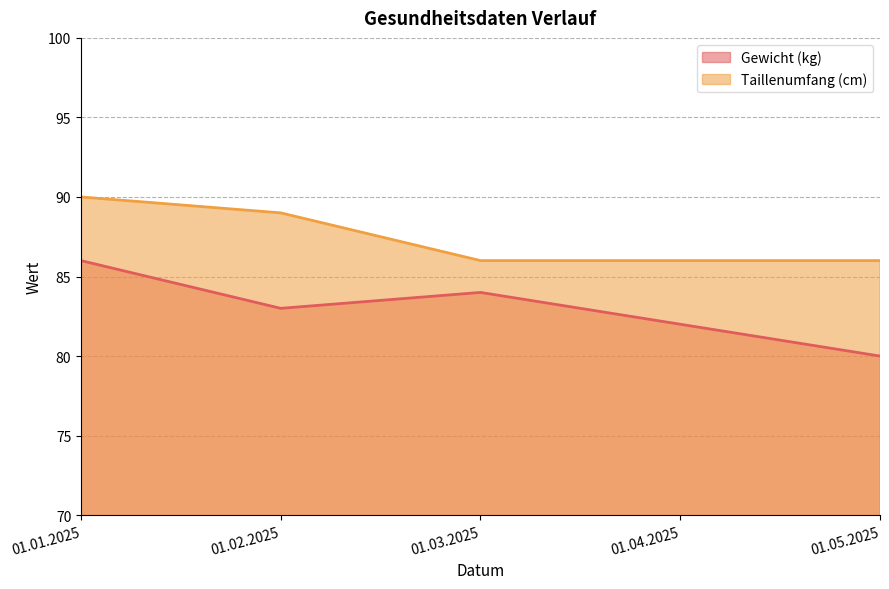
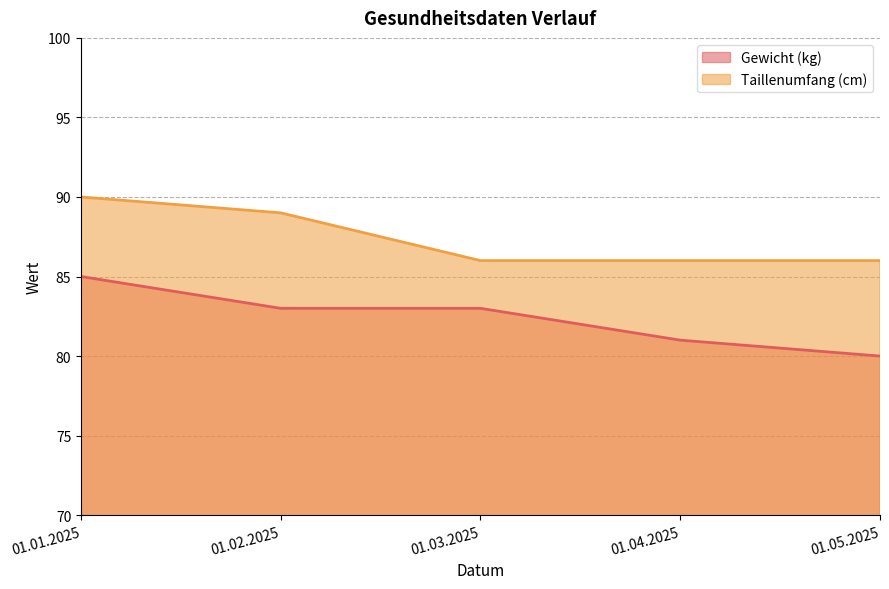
Gewicht (kg), 01.01.2025: 86 -> 85
Gewicht (kg), 01.03.2025: 84 -> 83
Gewicht (kg), 01.04.2025: 82 -> 81
